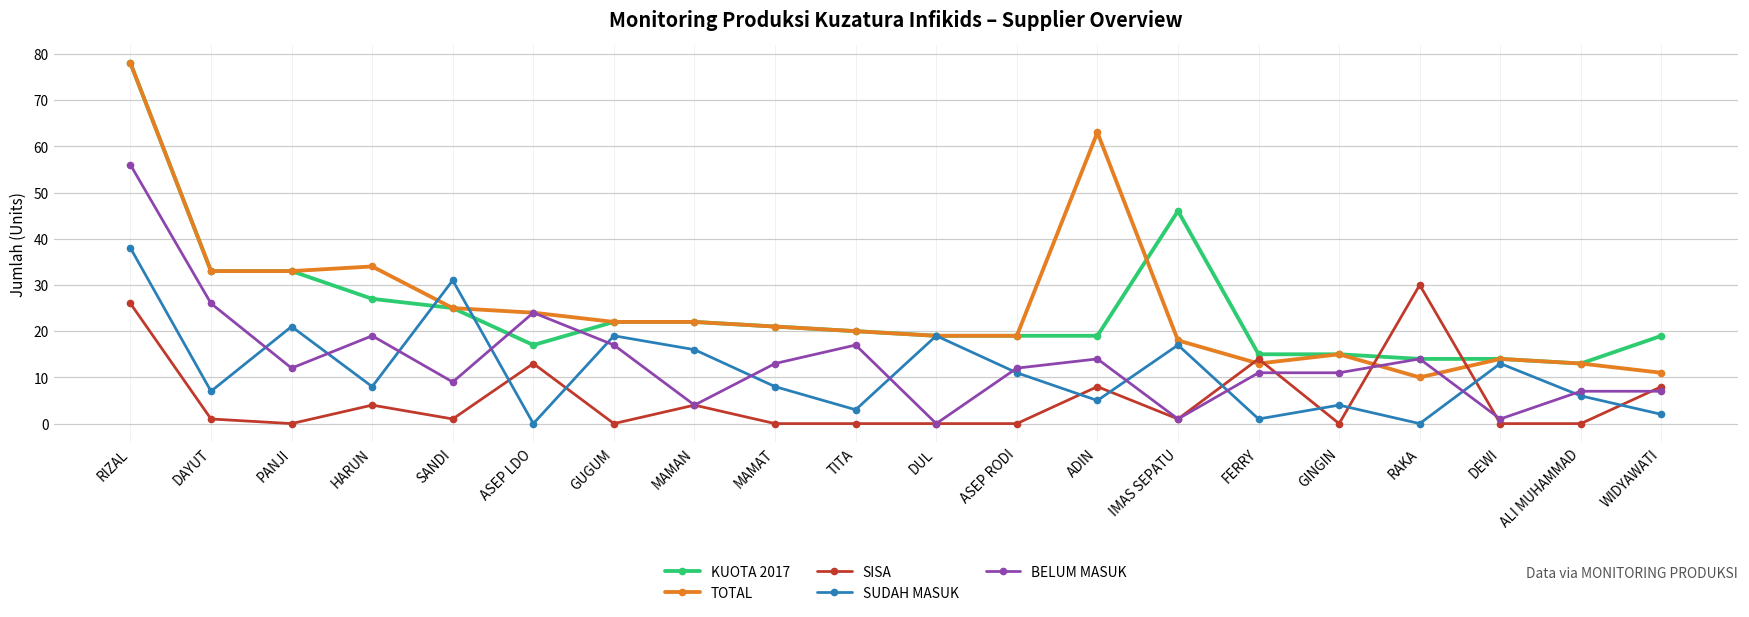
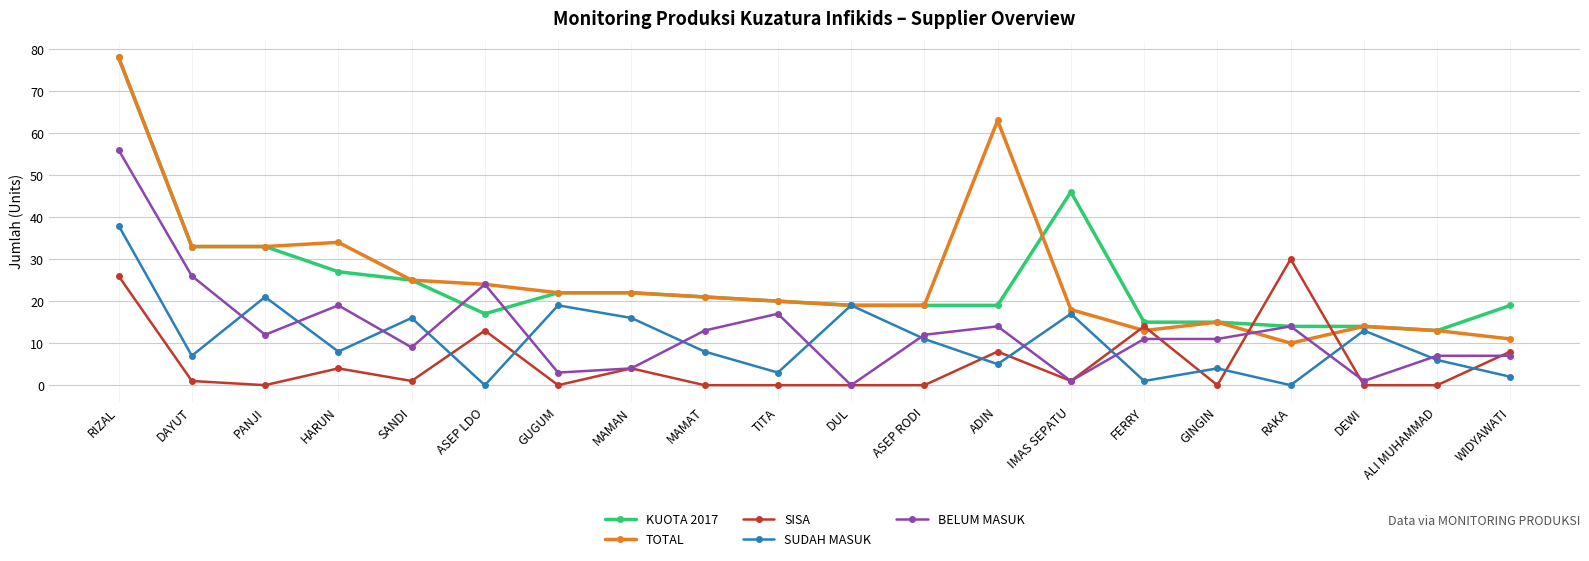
SUDAH MASUK, SANDI: 31 -> 16
BELUM MASUK, GUGUM: 17 -> 3
